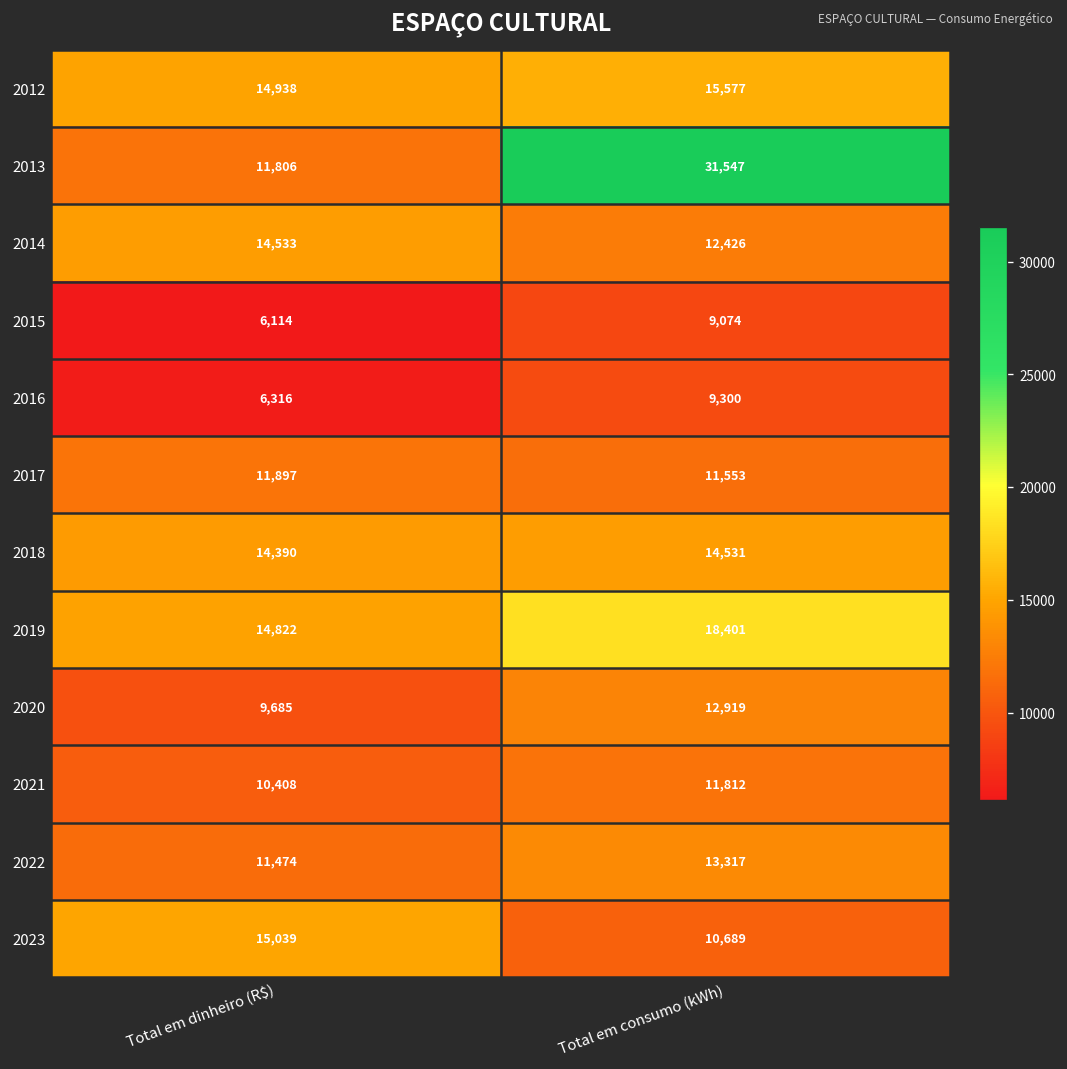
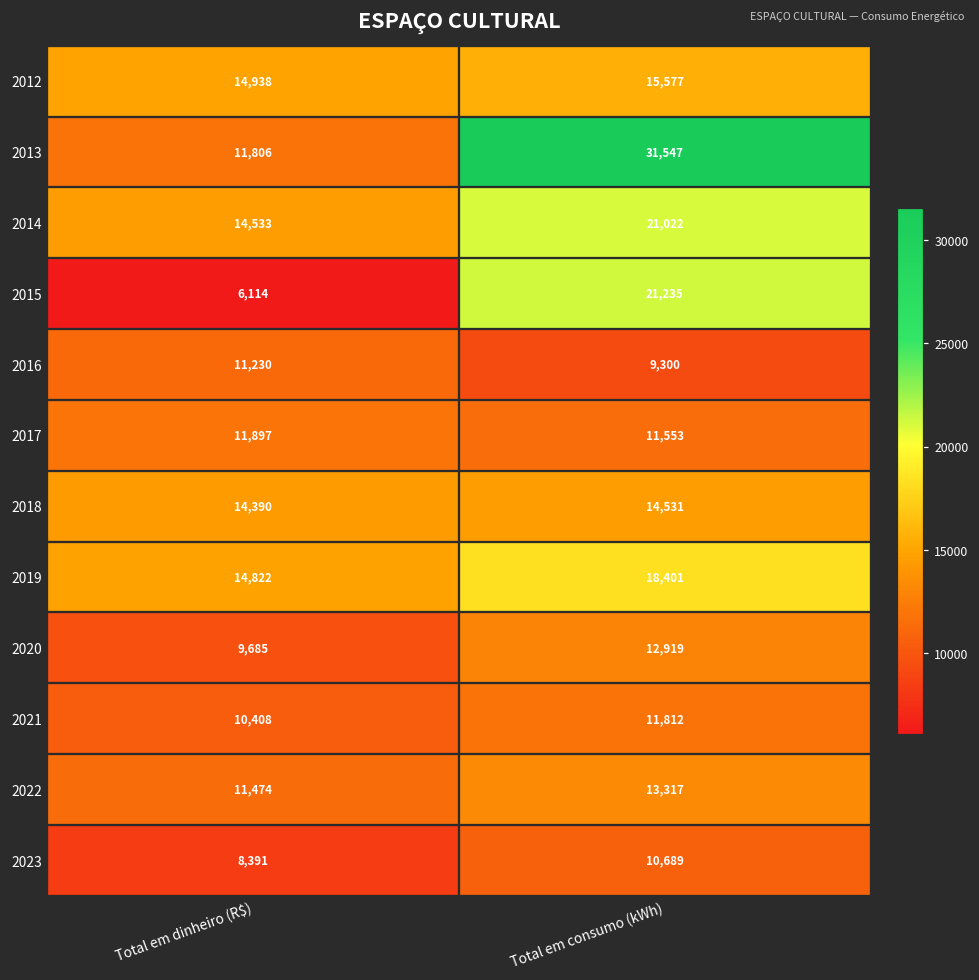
2014, Total em consumo (kWh): 12,426 -> 21,022
2015, Total em consumo (kWh): 9,074 -> 21,235
2016, Total em dinheiro (R$): 6,316 -> 11,230
2023, Total em dinheiro (R$): 15,039 -> 8,391
